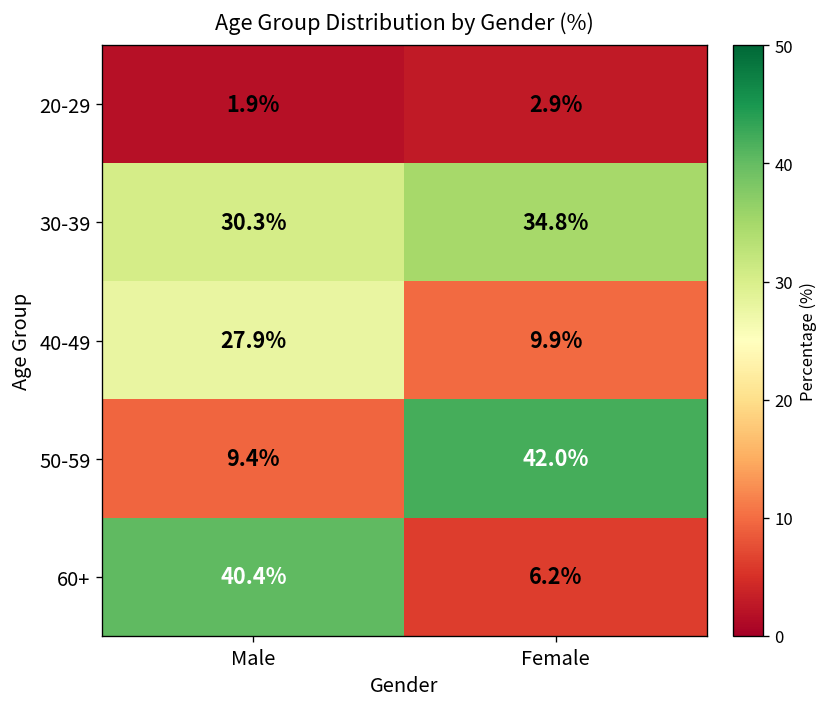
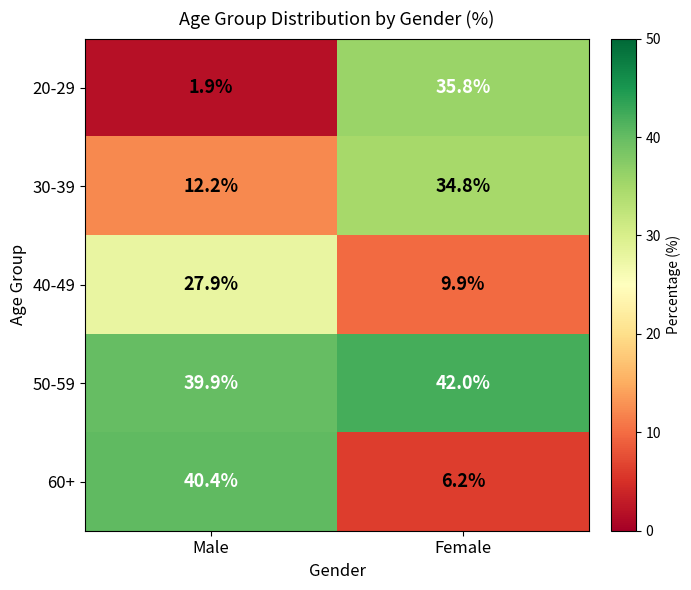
20-29, Female: 2.9% -> 35.8%
30-39, Male: 30.3% -> 12.2%
50-59, Male: 9.4% -> 39.9%
